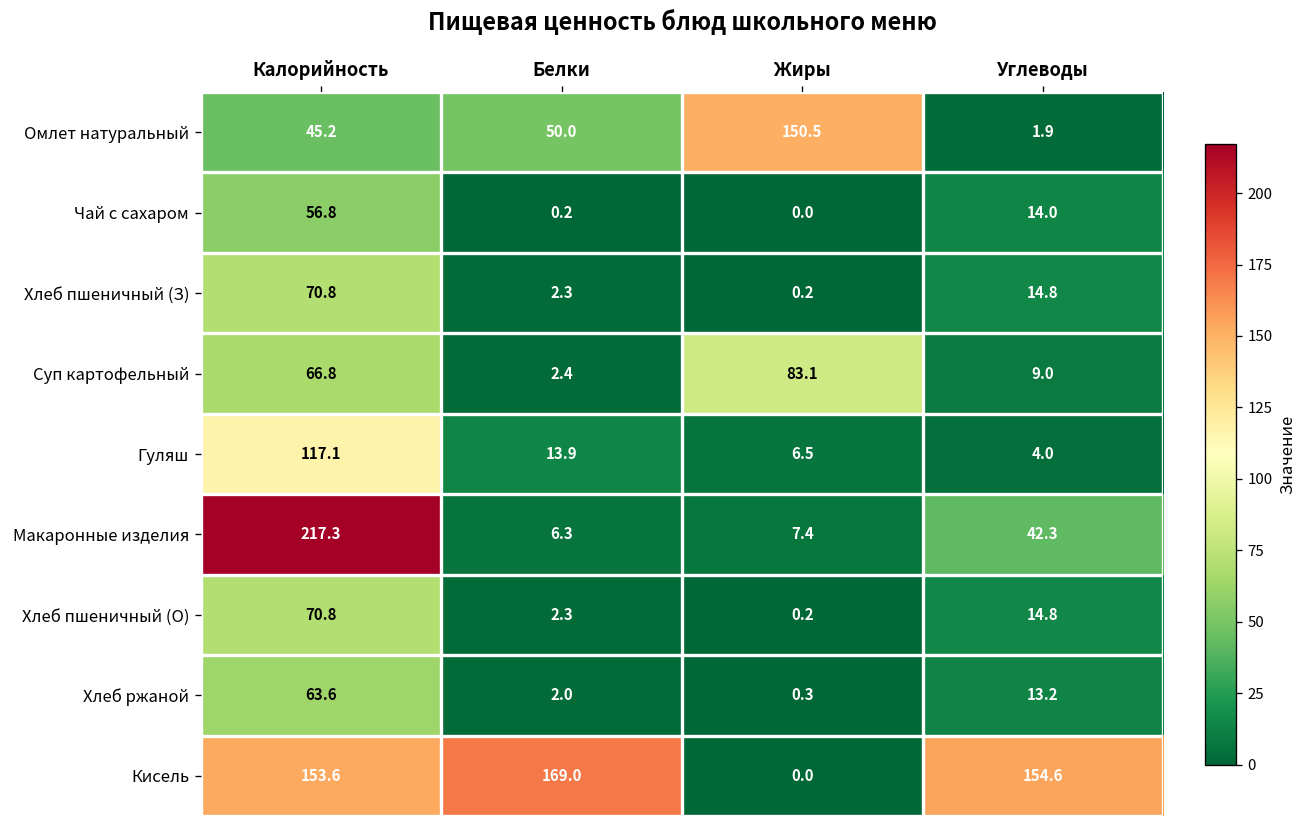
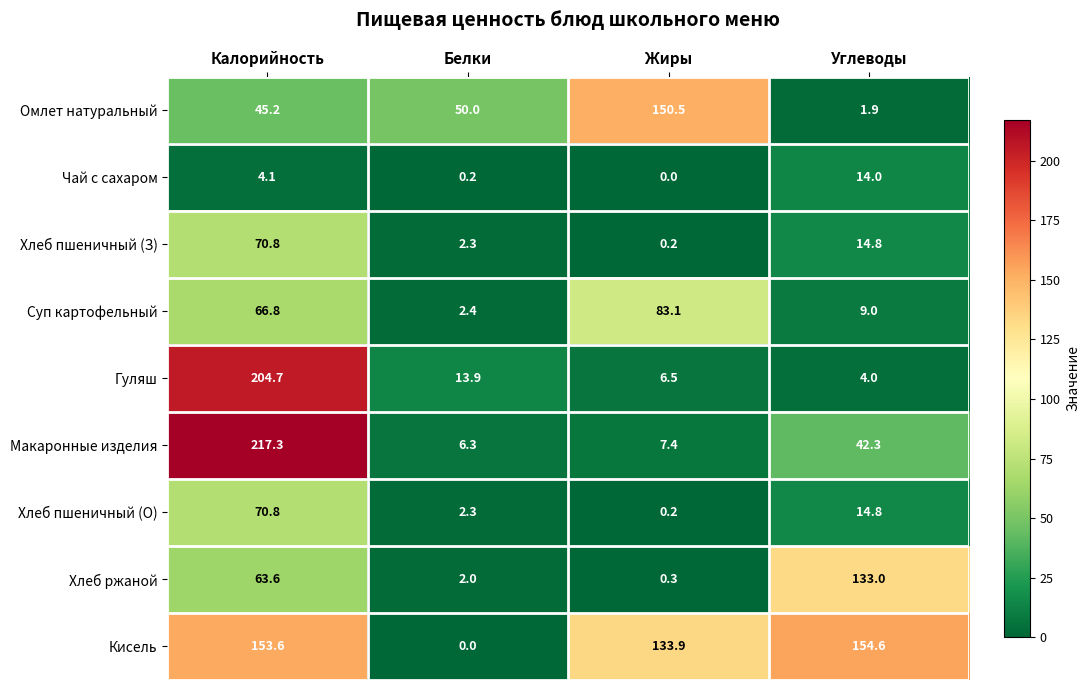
Чай с сахаром, Калорийность: 56.8 -> 4.1
Гуляш, Калорийность: 117.1 -> 204.7
Хлеб ржаной, Углеводы: 13.2 -> 133.0
Кисель, Белки: 169.0 -> 0.0
Кисель, Жиры: 0.0 -> 133.9
